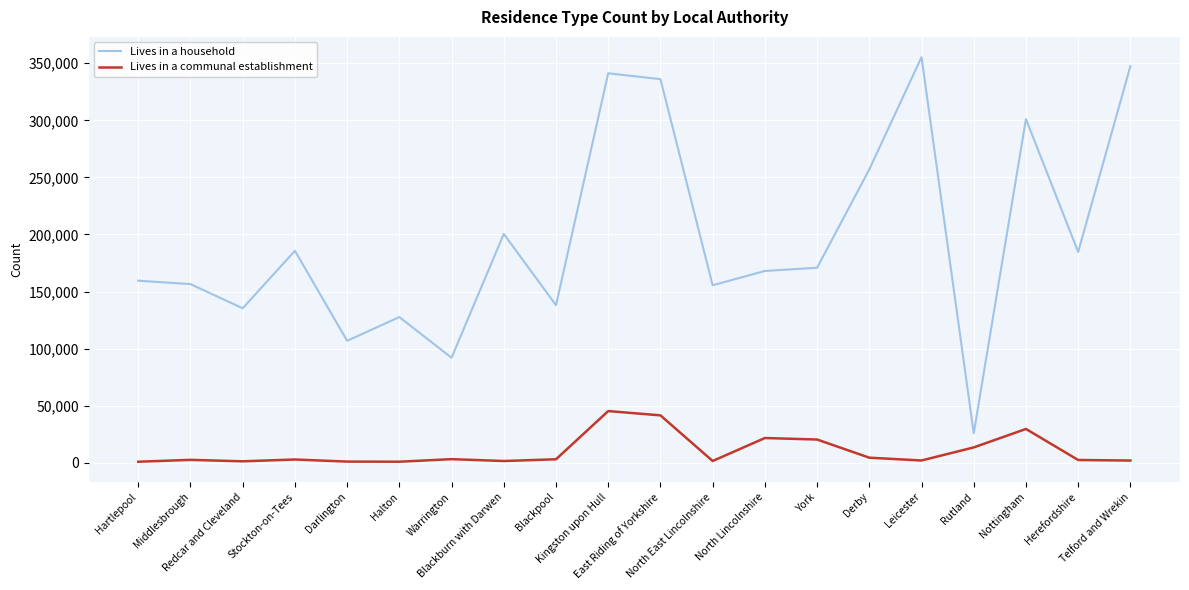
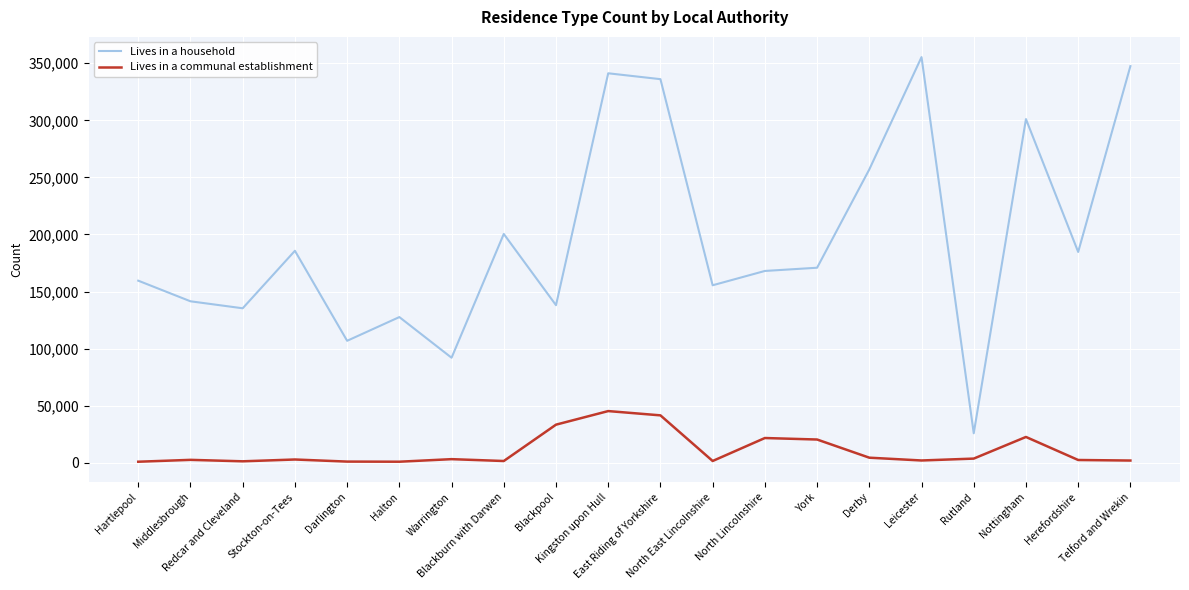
Lives in a household, Middlesbrough: 156,000 -> 141,000
Lives in a communal establishment, Blackpool: 3,000 -> 33,000
Lives in a communal establishment, Rutland: 13,000 -> 4,000
Lives in a communal establishment, Nottingham: 30,000 -> 23,000
